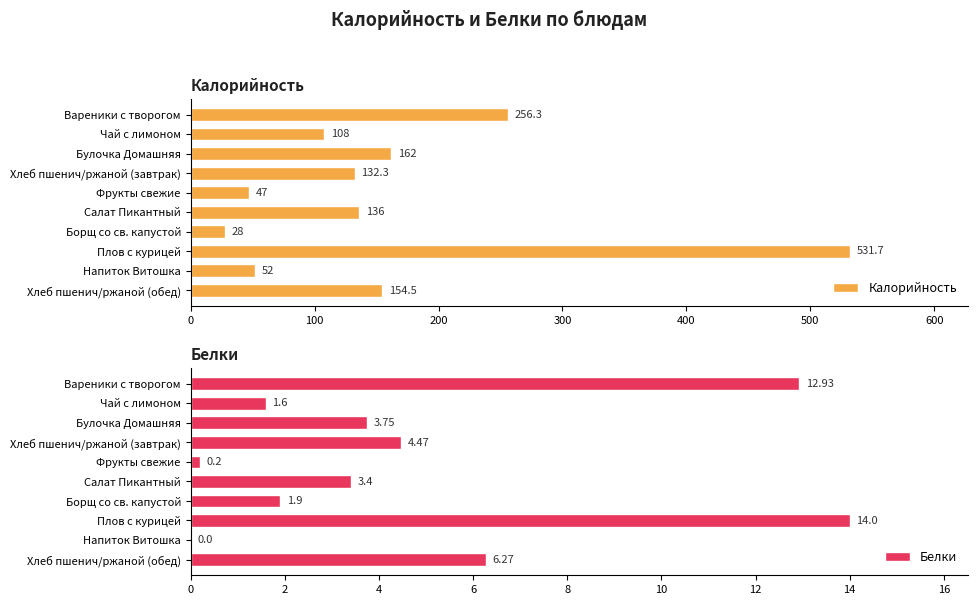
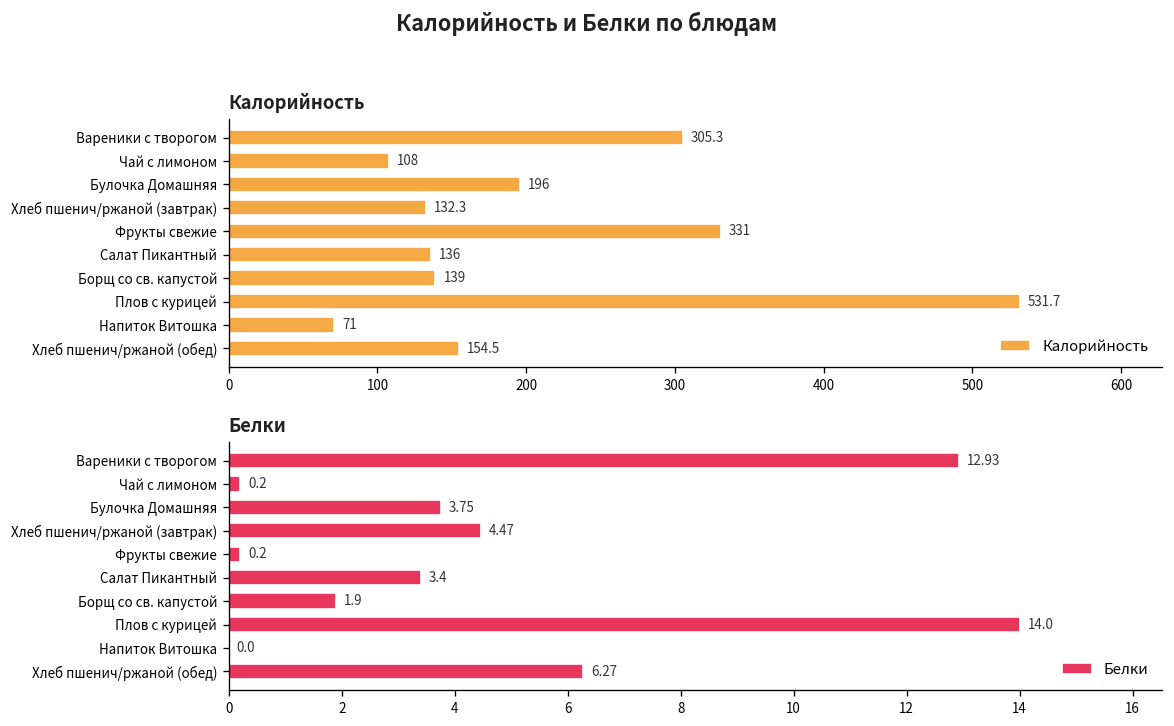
Калорийность, Вареники с творогом: 256.3 -> 305.3
Калорийность, Булочка Домашняя: 162 -> 196
Калорийность, Фрукты свежие: 47 -> 331
Калорийность, Борщ со св. капустой: 28 -> 139
Калорийность, Напиток Витошка: 52 -> 71
Белки, Чай с лимоном: 1.6 -> 0.2
